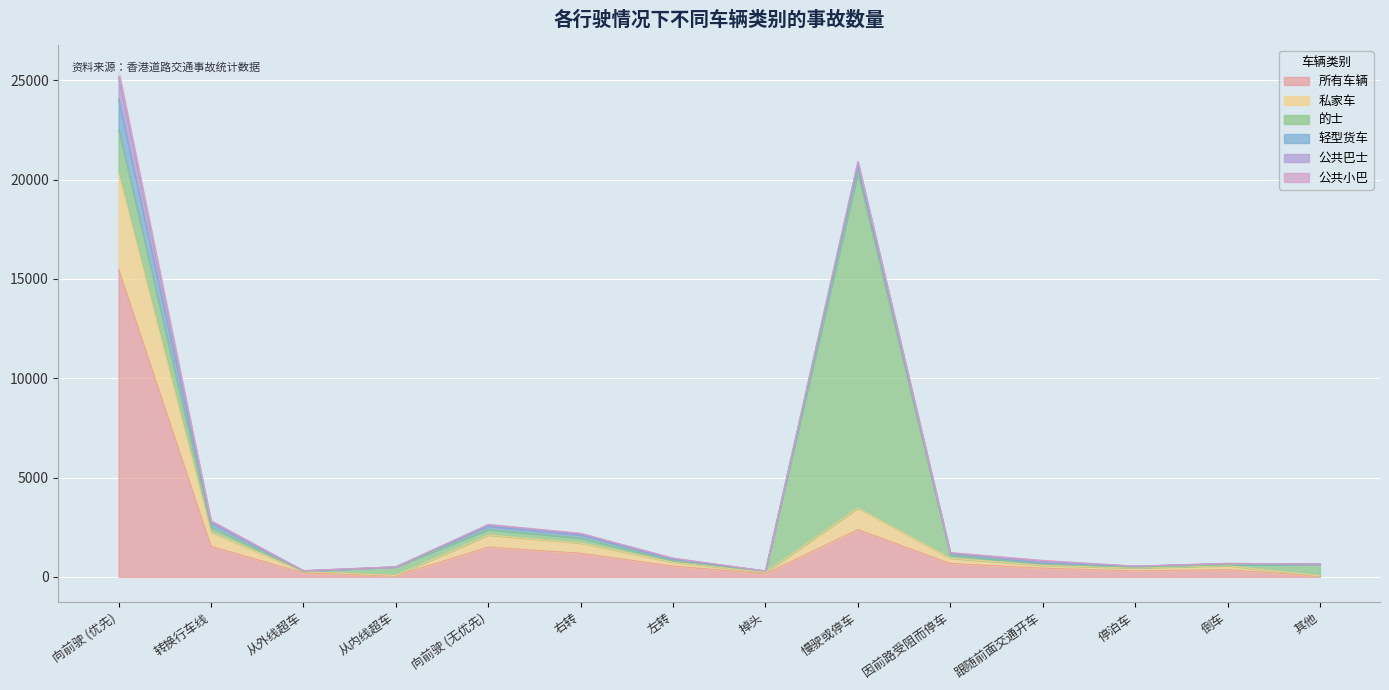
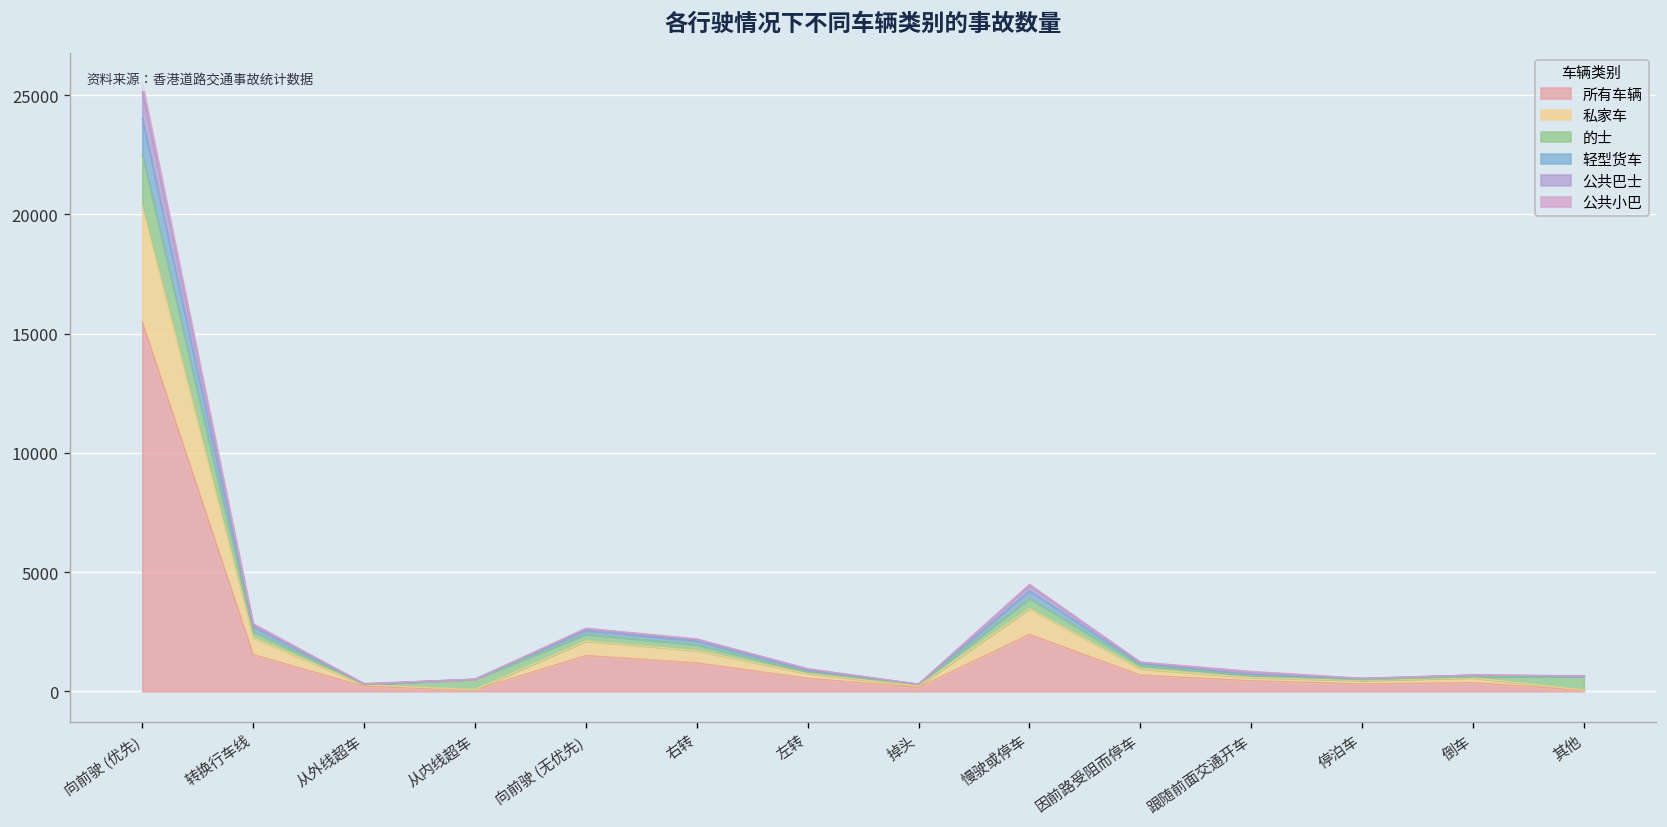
的士, 慢驶或停车: 16900 -> 400
